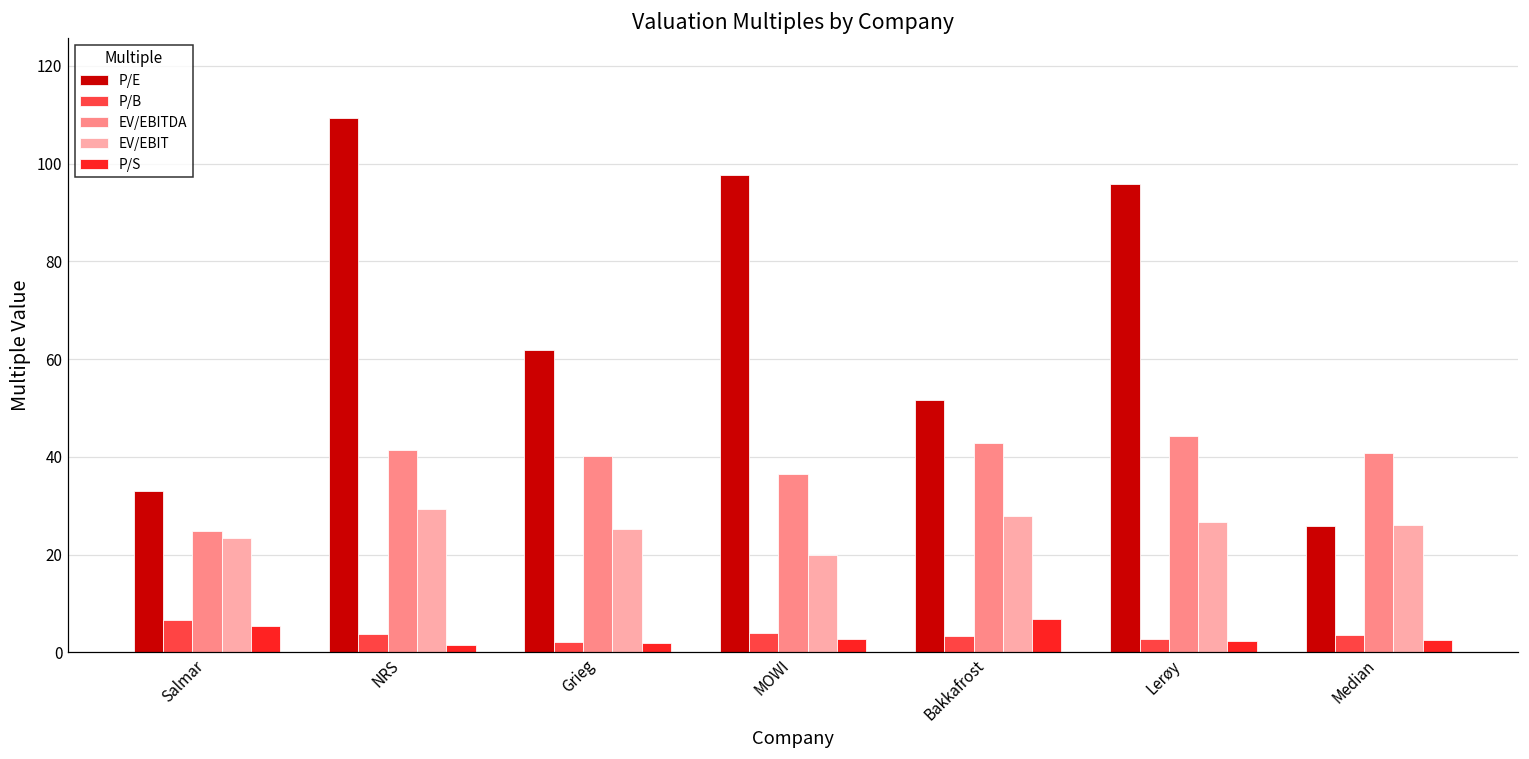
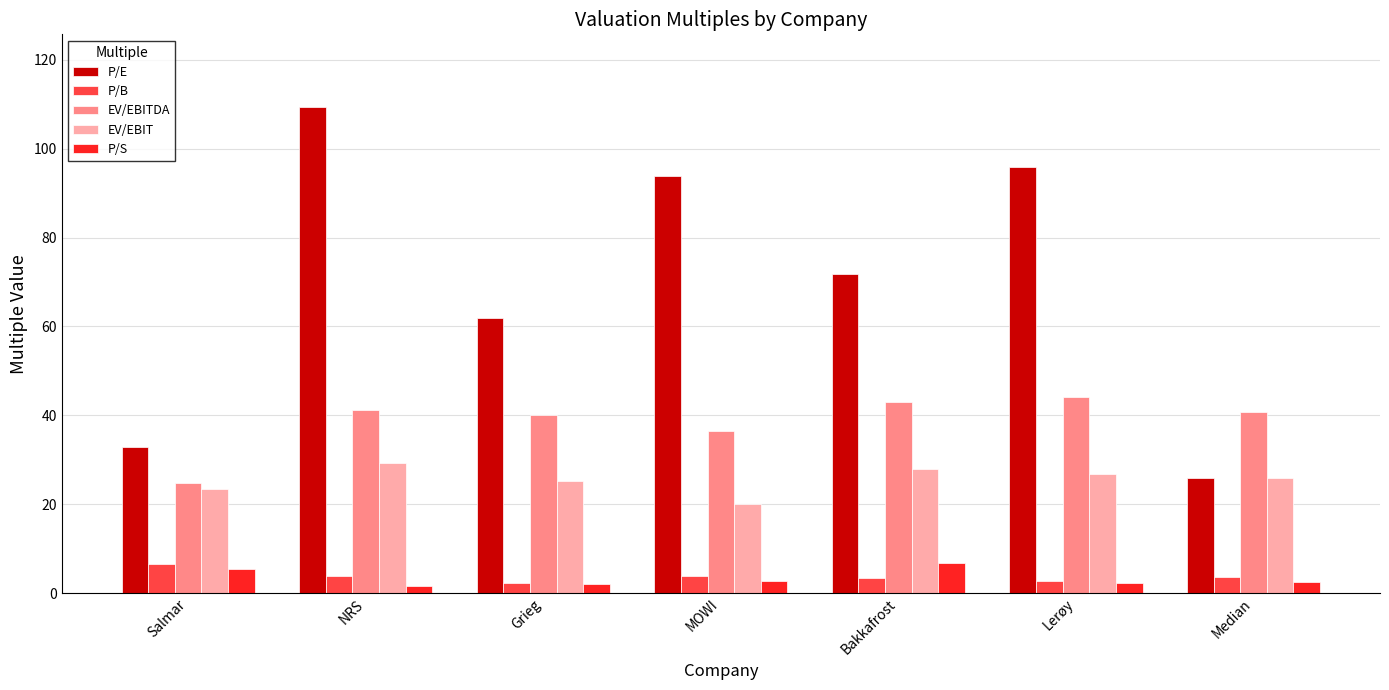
P/E, MOWI: 98 -> 94
P/E, Bakkafrost: 52 -> 72
